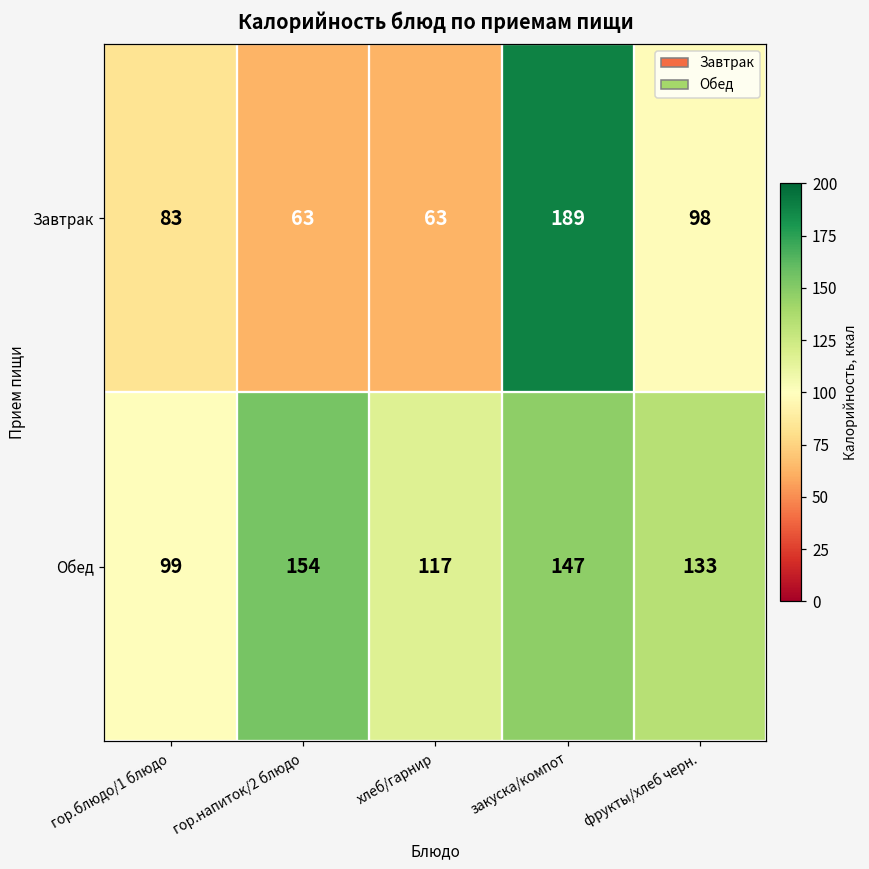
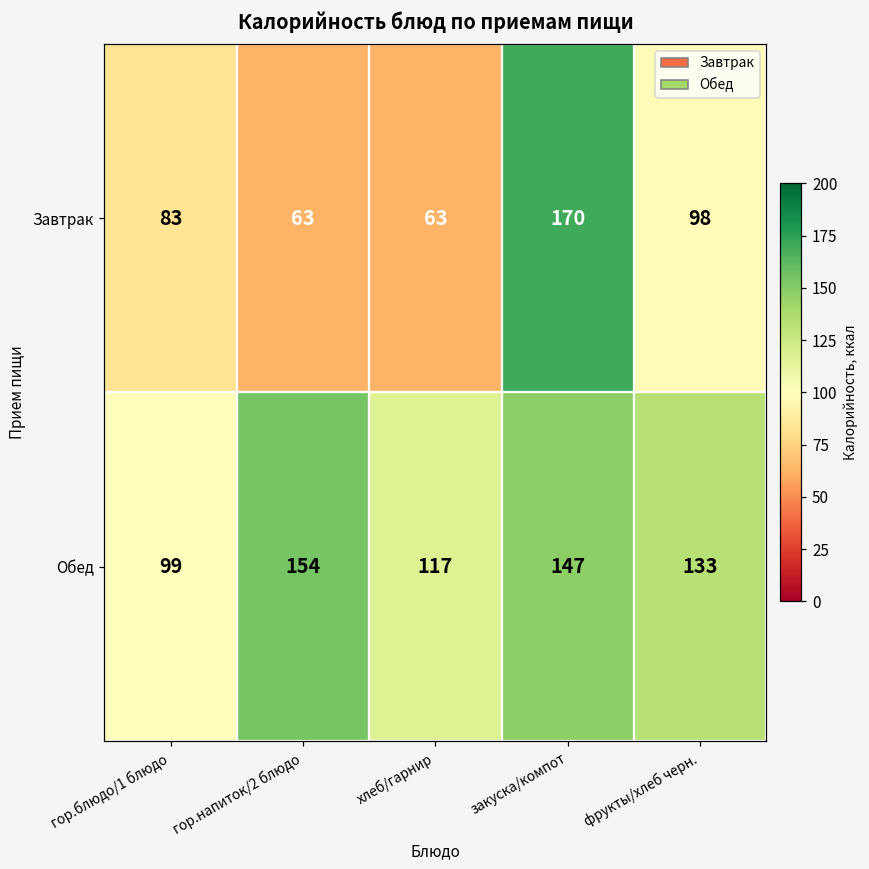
Завтрак, закуска/компот: 189 -> 170
